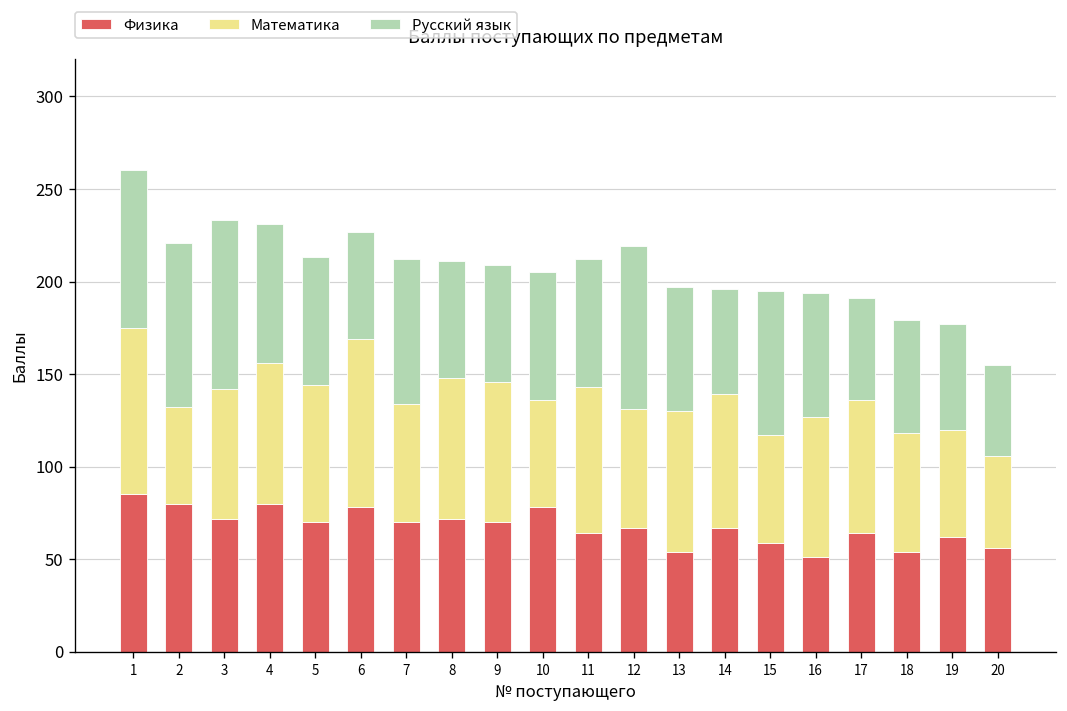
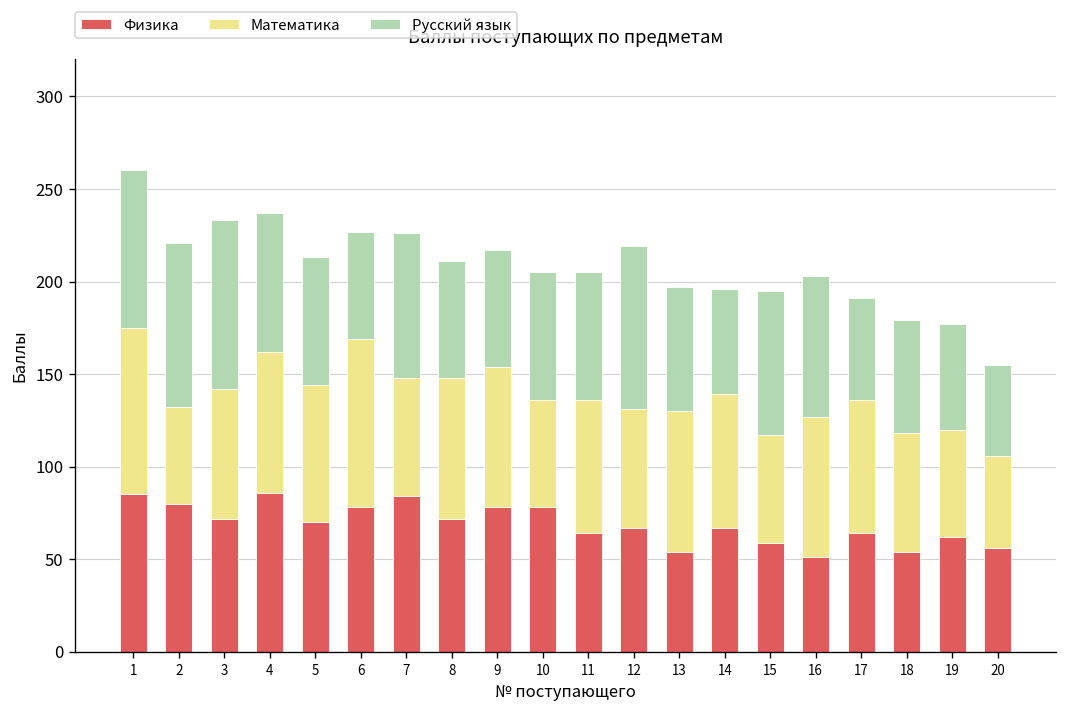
Физика, 4: 80 -> 86
Физика, 7: 70 -> 84
Физика, 9: 70 -> 78
Математика, 11: 79 -> 72
Русский язык, 16: 67 -> 76
